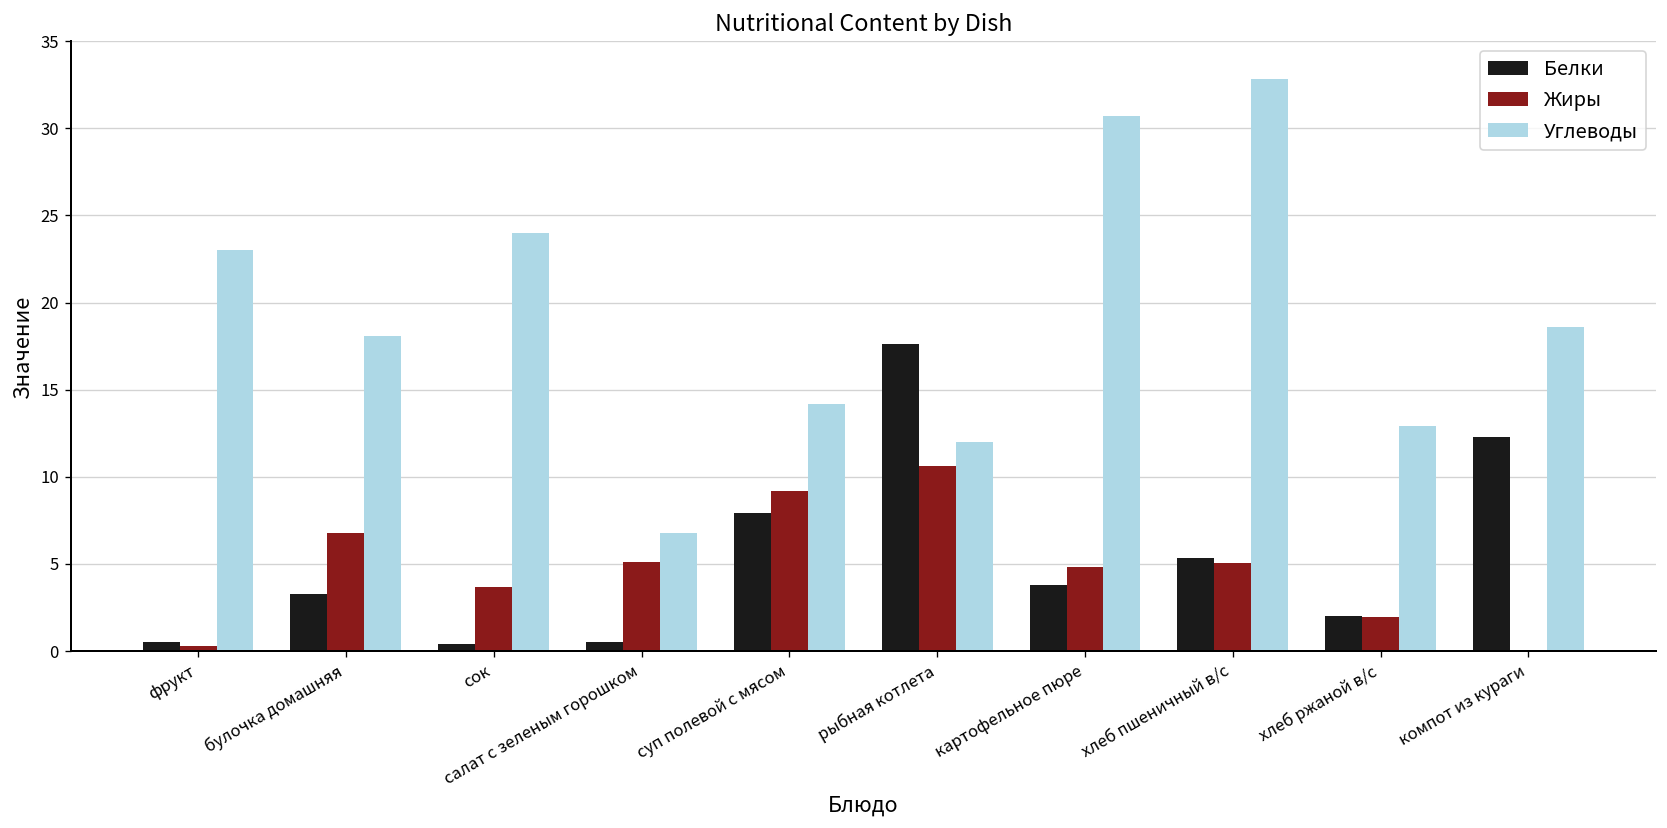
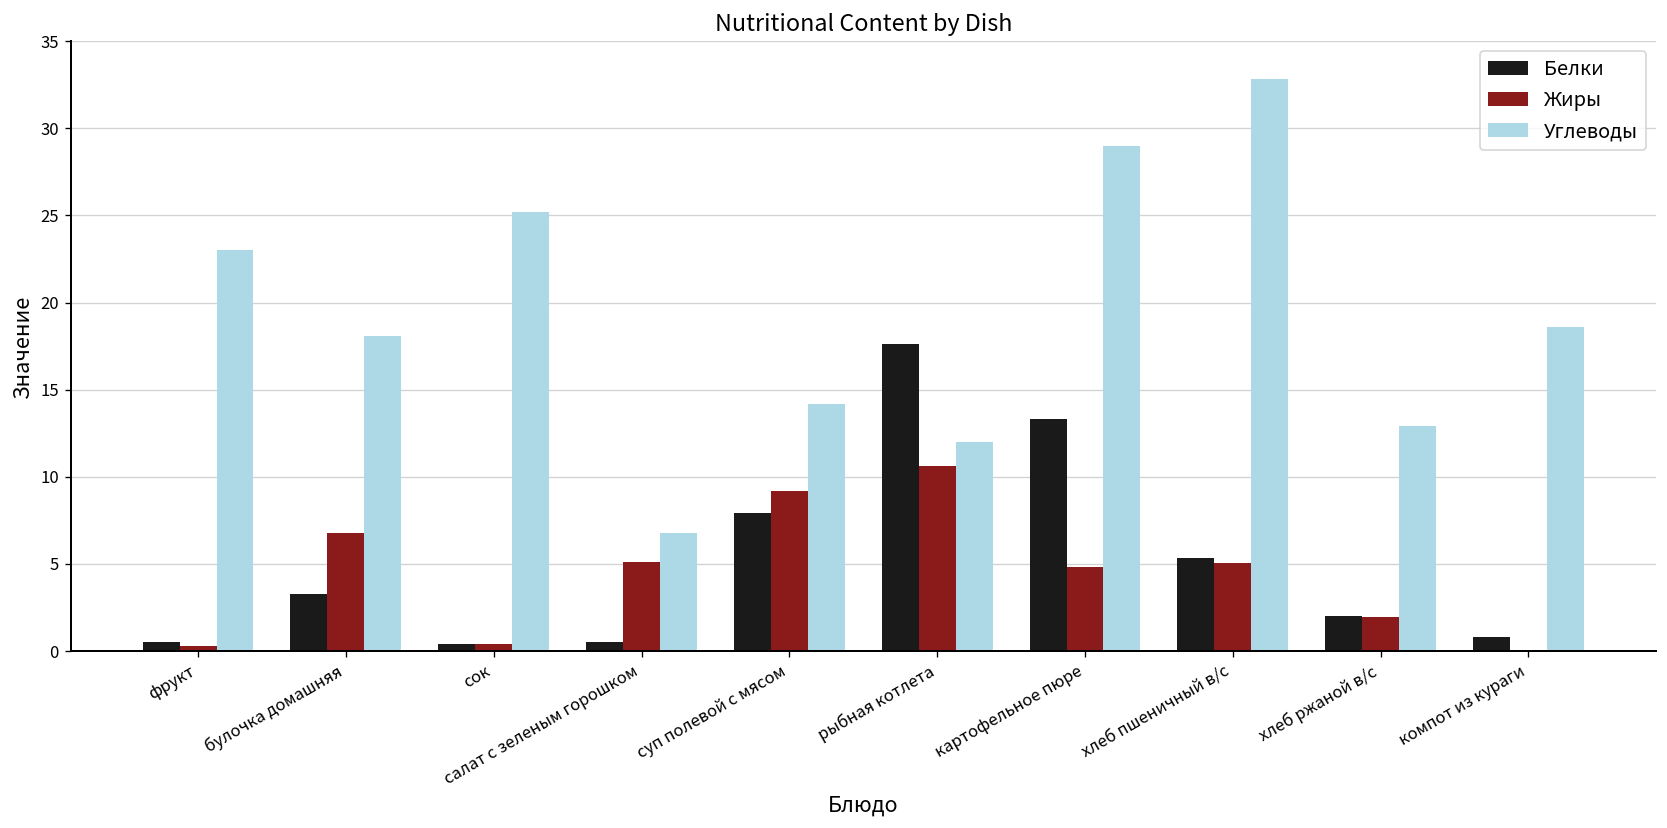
Жиры, сок: 3.7 -> 0.4
Углеводы, сок: 24.0 -> 25.2
Белки, картофельное пюре: 3.8 -> 13.3
Углеводы, картофельное пюре: 30.7 -> 29.0
Белки, компот из кураги: 12.3 -> 0.8
